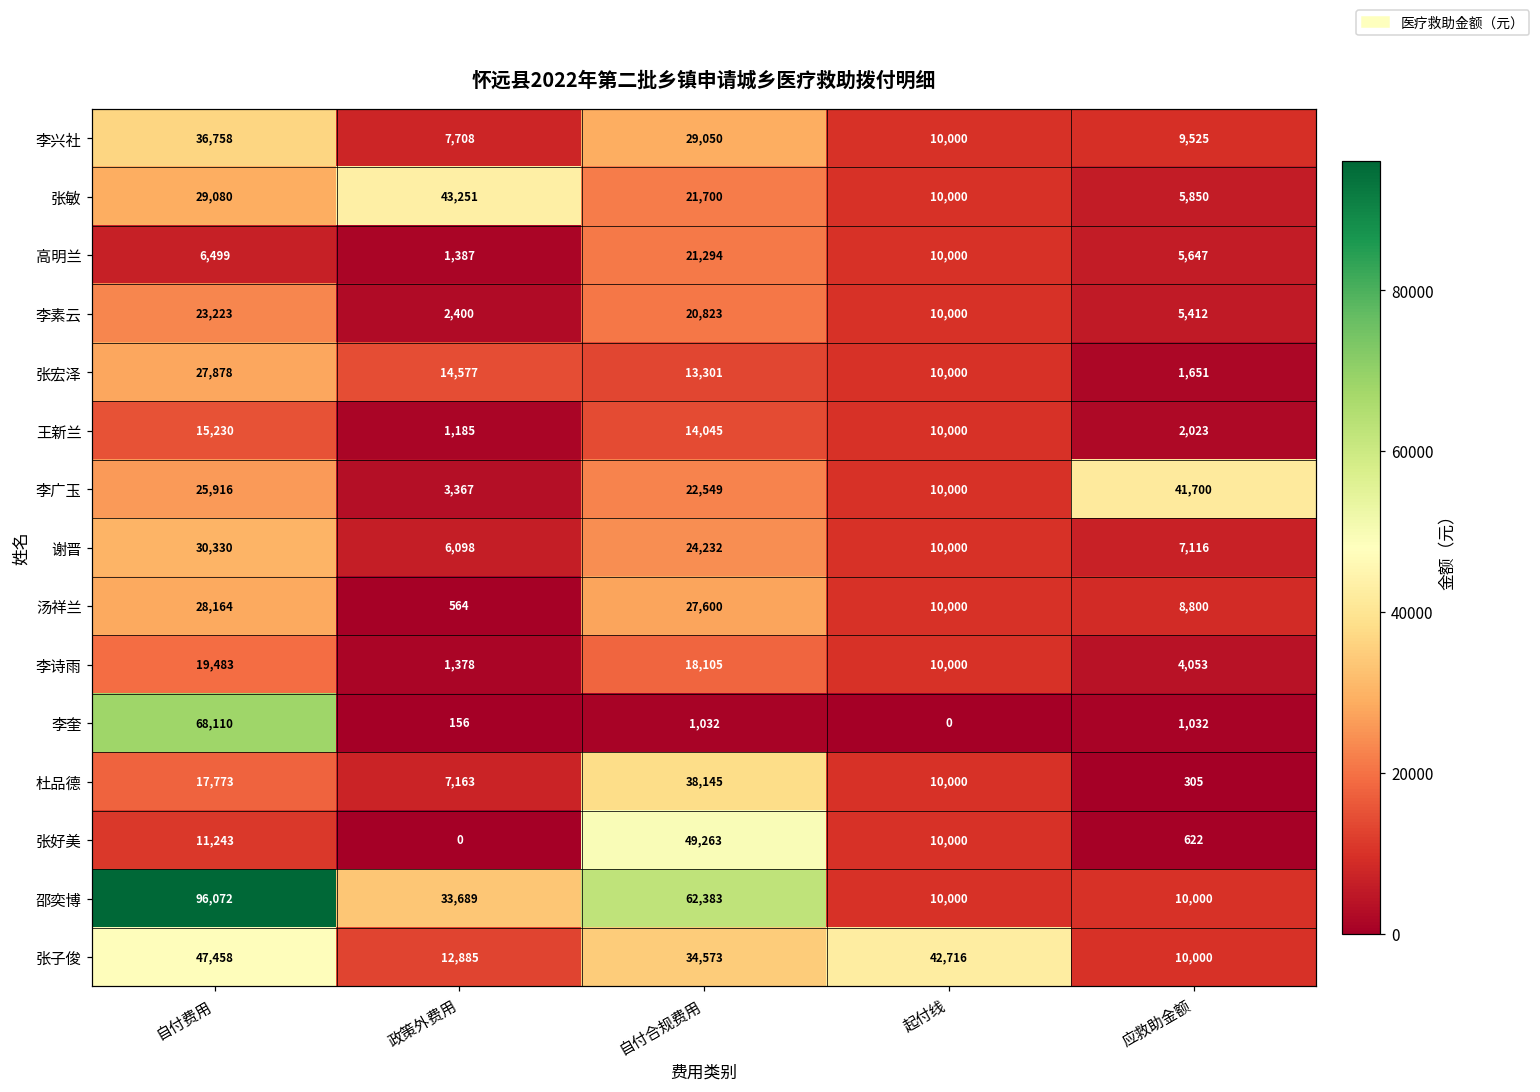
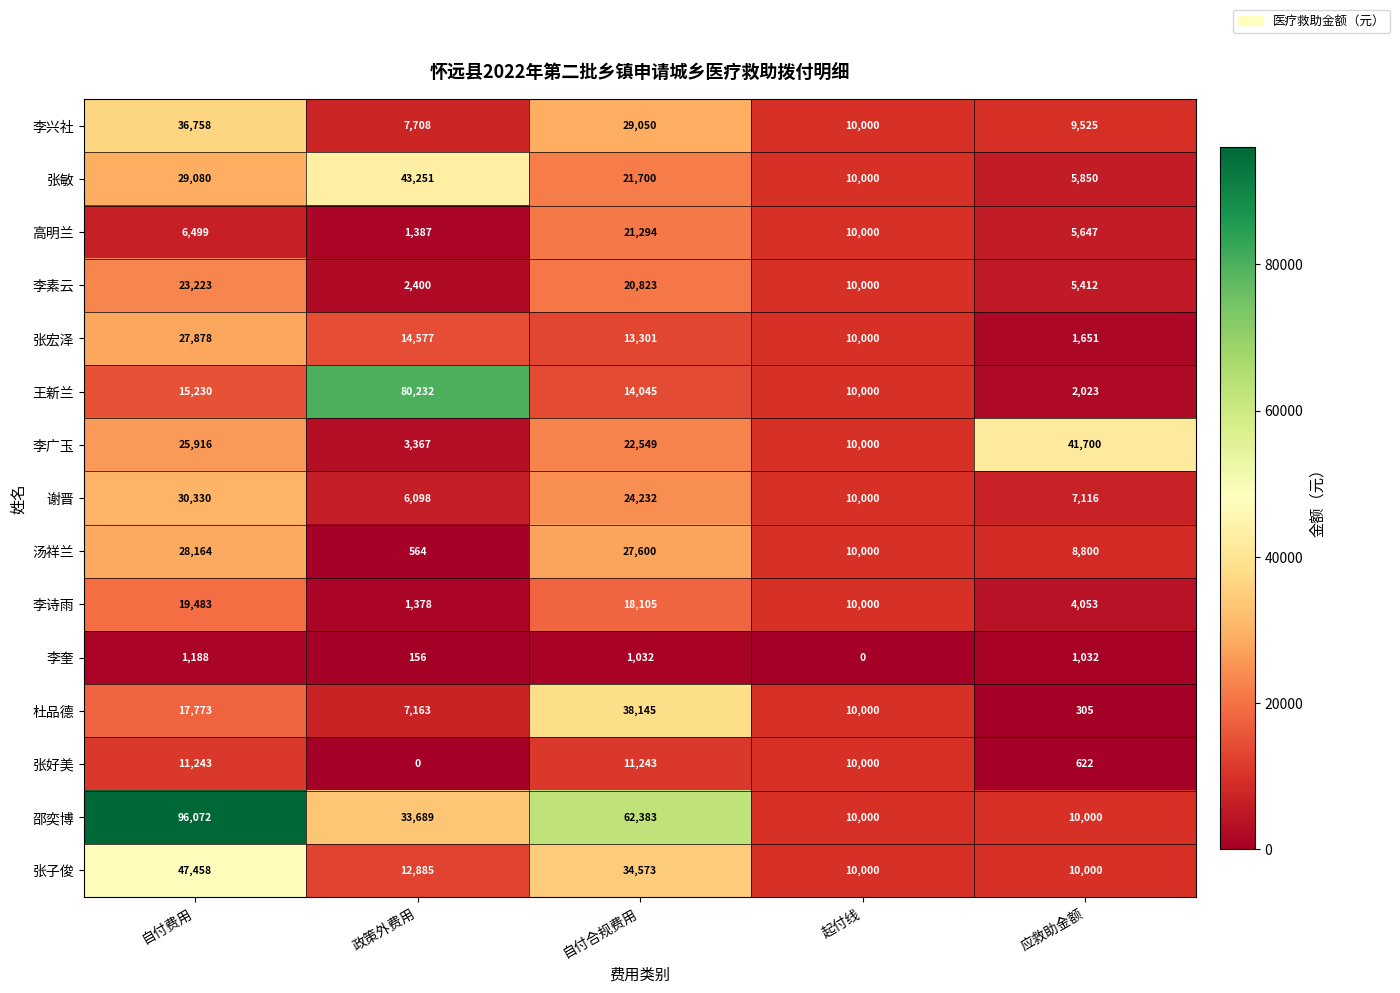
王新兰, 政策外费用: 1,185 -> 80,232
李奎, 自付费用: 68,110 -> 1,188
张好美, 自付合规费用: 49,263 -> 11,243
张子俊, 起付线: 42,716 -> 10,000
